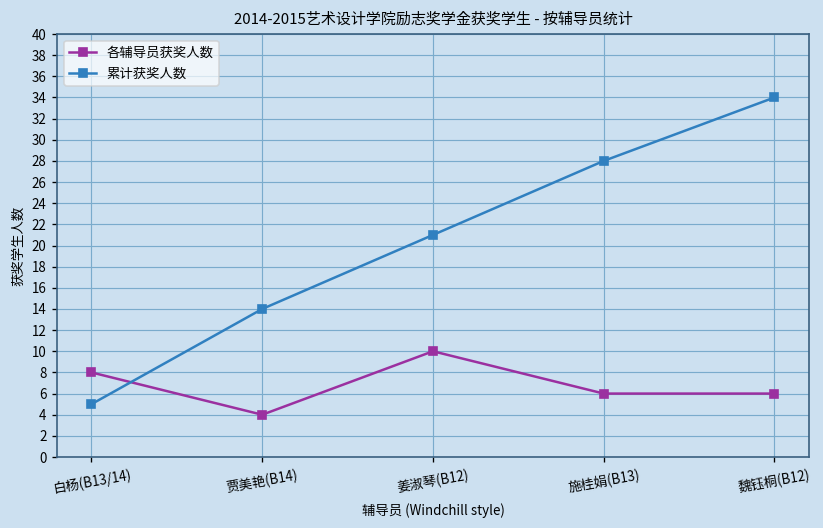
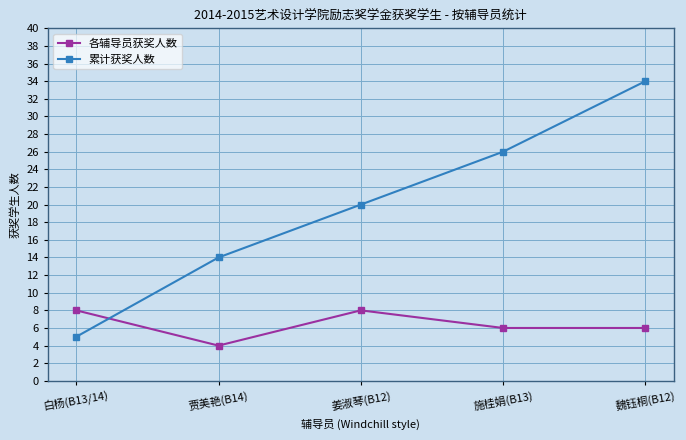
各辅导员获奖人数, 姜淑琴(B12): 10 -> 8
累计获奖人数, 姜淑琴(B12): 21 -> 20
累计获奖人数, 施桂娟(B13): 28 -> 26
